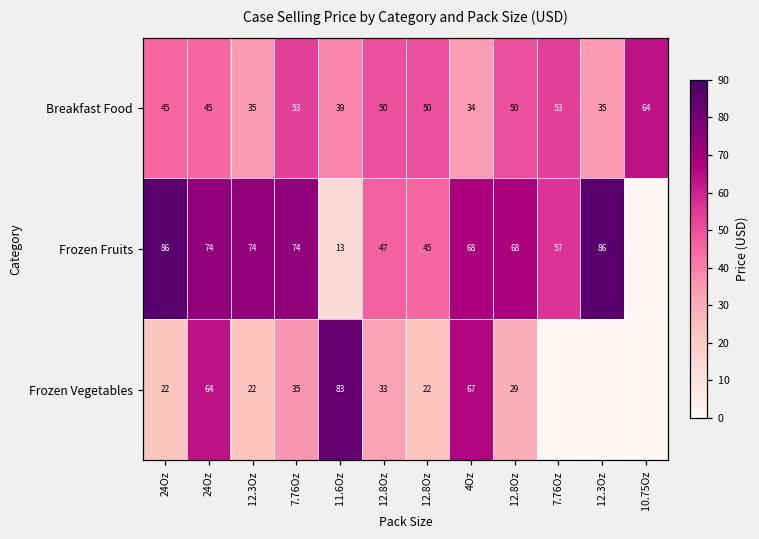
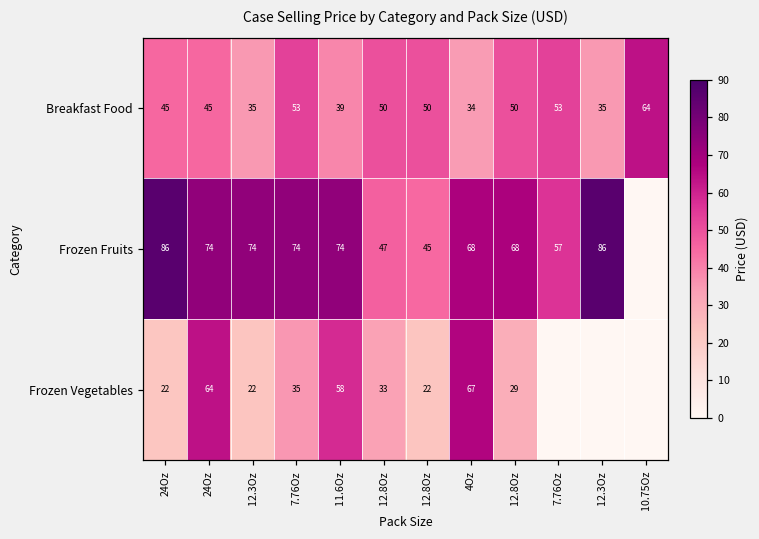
Frozen Fruits, 11.6Oz: 13 -> 74
Frozen Vegetables, 11.6Oz: 83 -> 58
